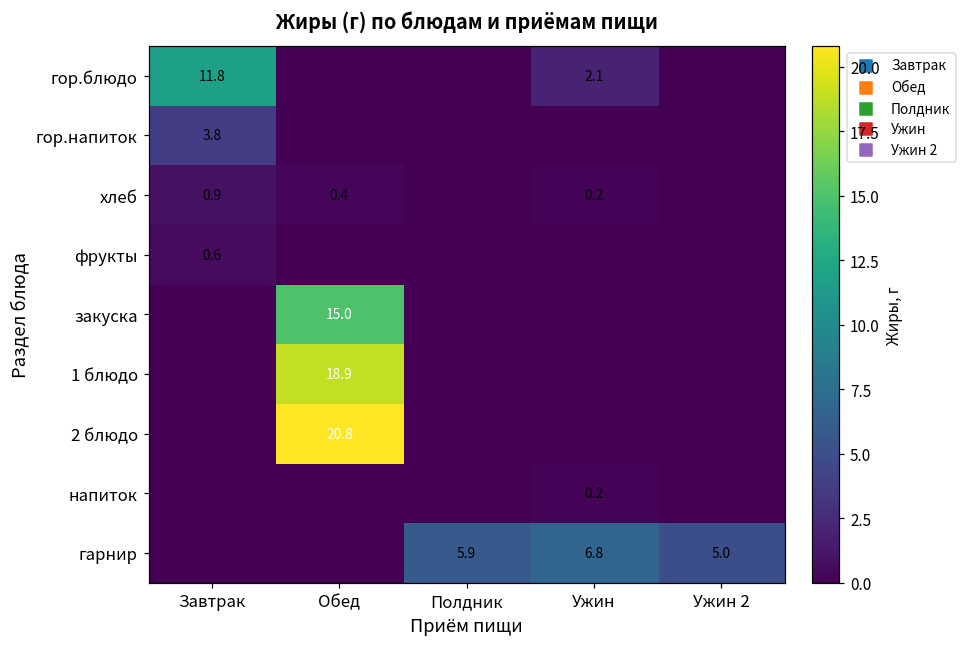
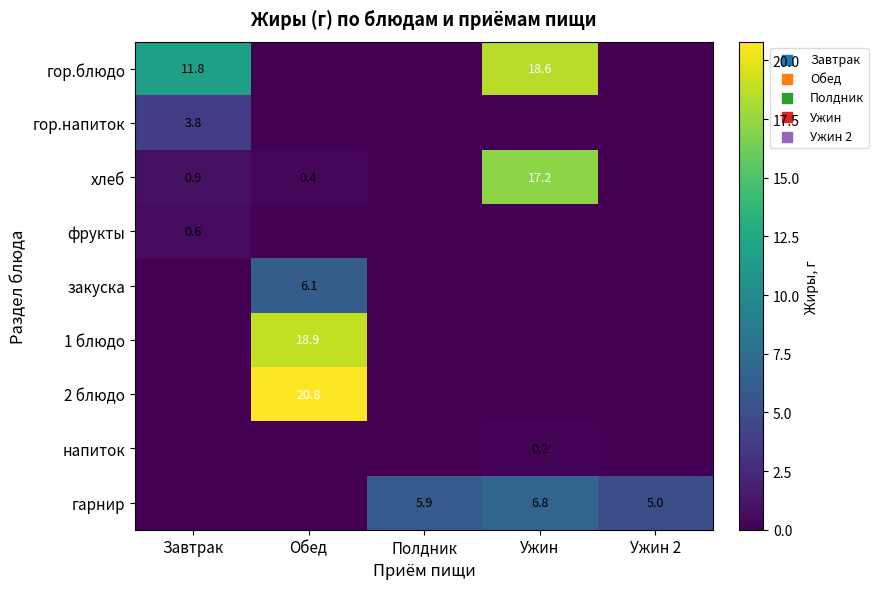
гор.блюдо, Ужин: 2.1 -> 18.6
хлеб, Ужин: 0.2 -> 17.2
закуска, Обед: 15.0 -> 6.1
